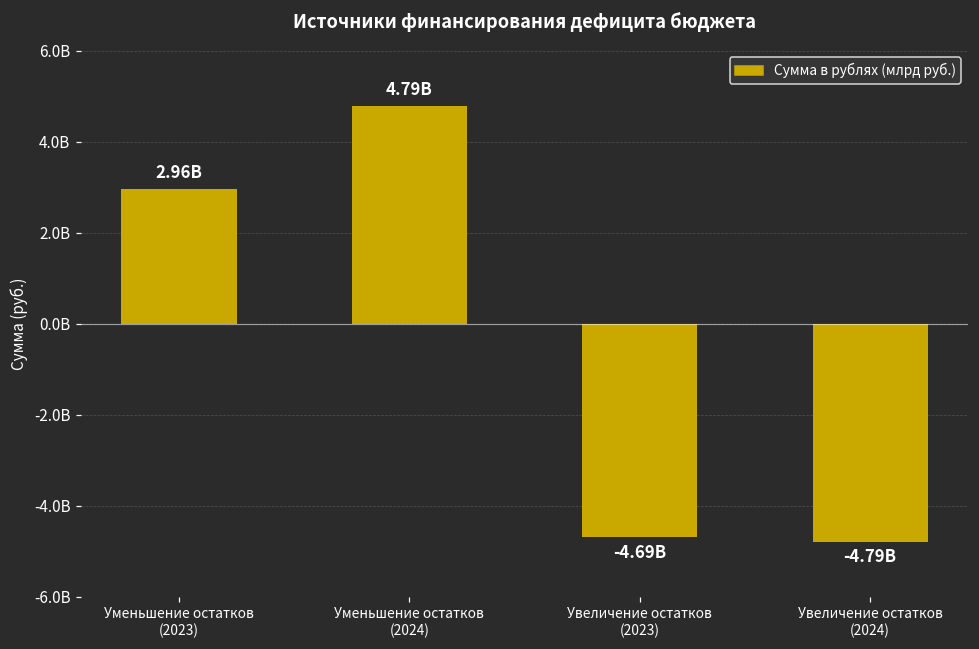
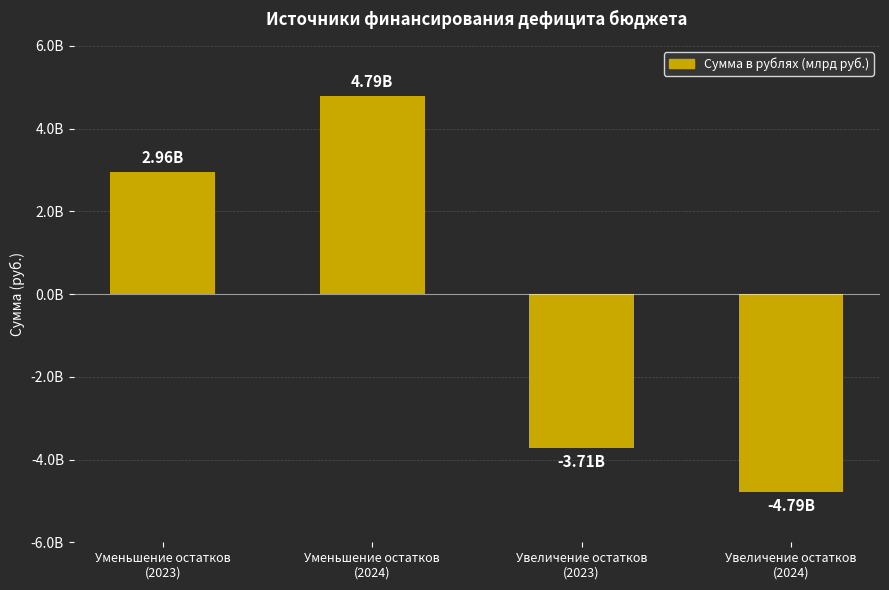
Увеличение остатков (2023): -4.69B -> -3.71B
